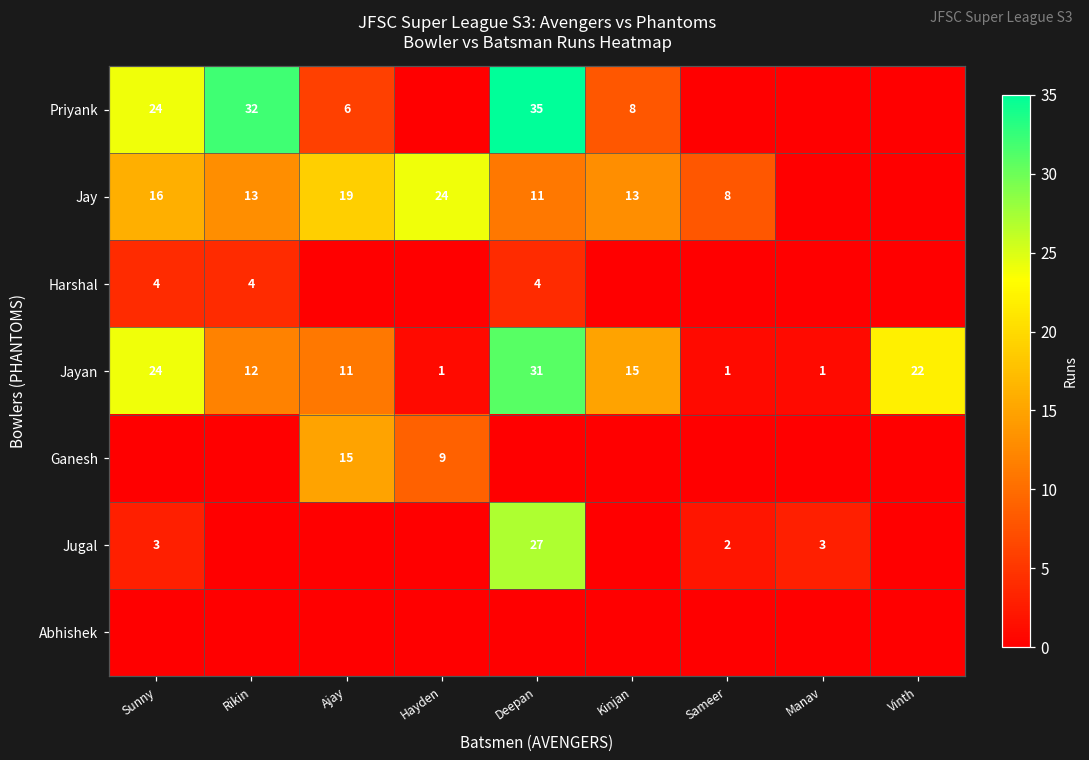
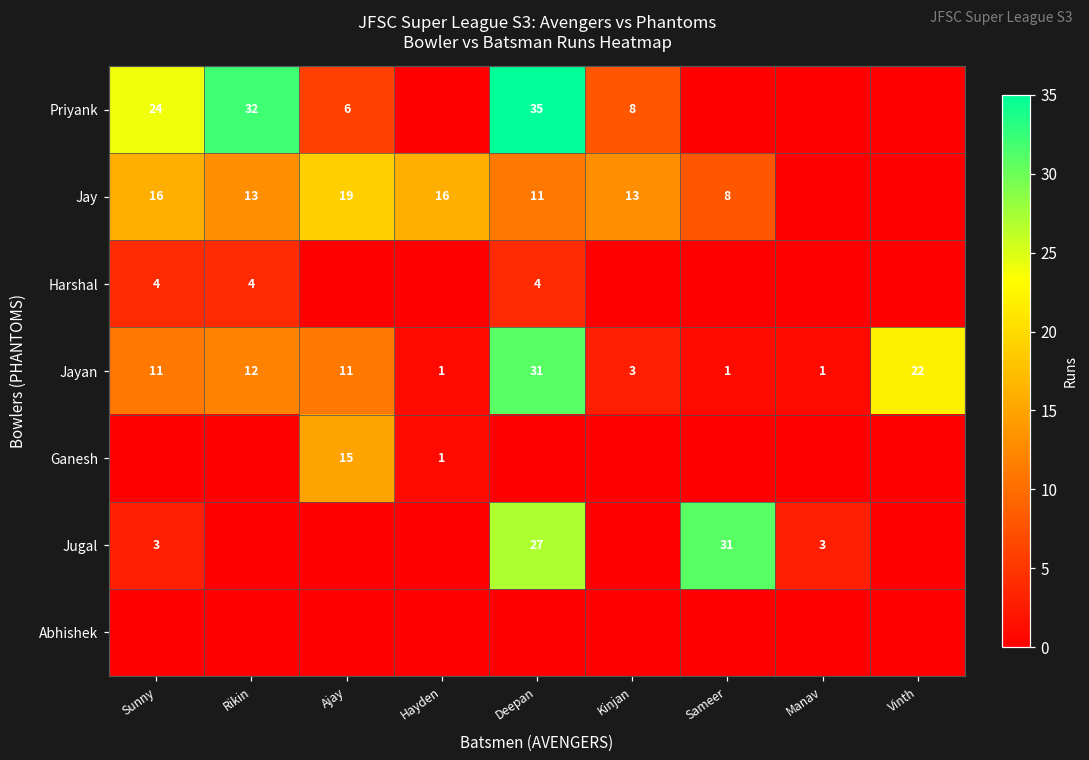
Jay, Hayden: 24 -> 16
Jayan, Sunny: 24 -> 11
Jayan, Kinjan: 15 -> 3
Ganesh, Hayden: 9 -> 1
Jugal, Sameer: 2 -> 31
